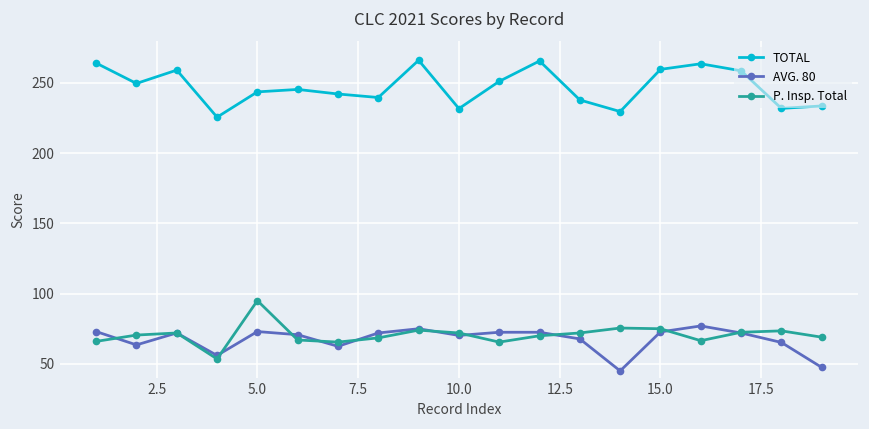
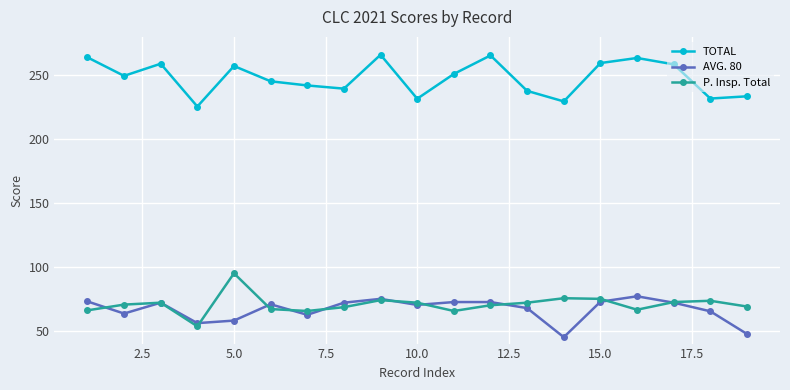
TOTAL, 5.0: 244 -> 257
AVG. 80, 5.0: 73 -> 58
